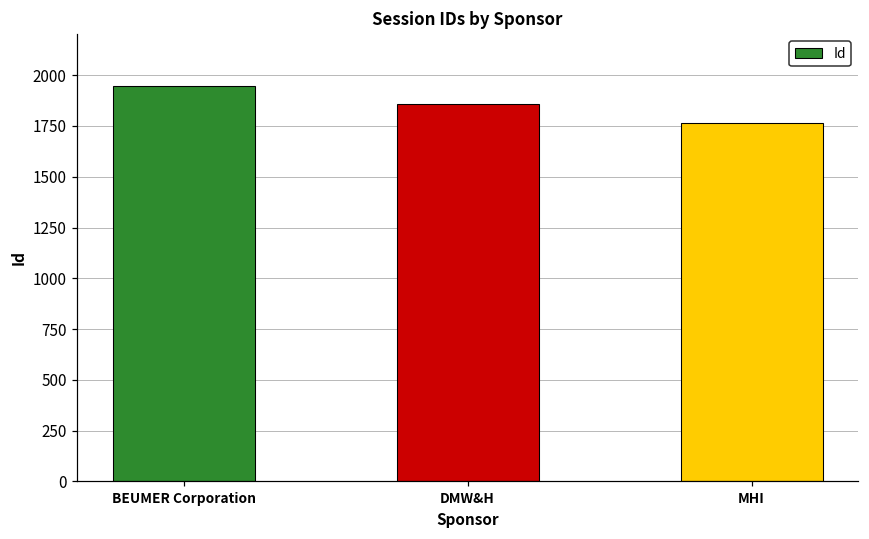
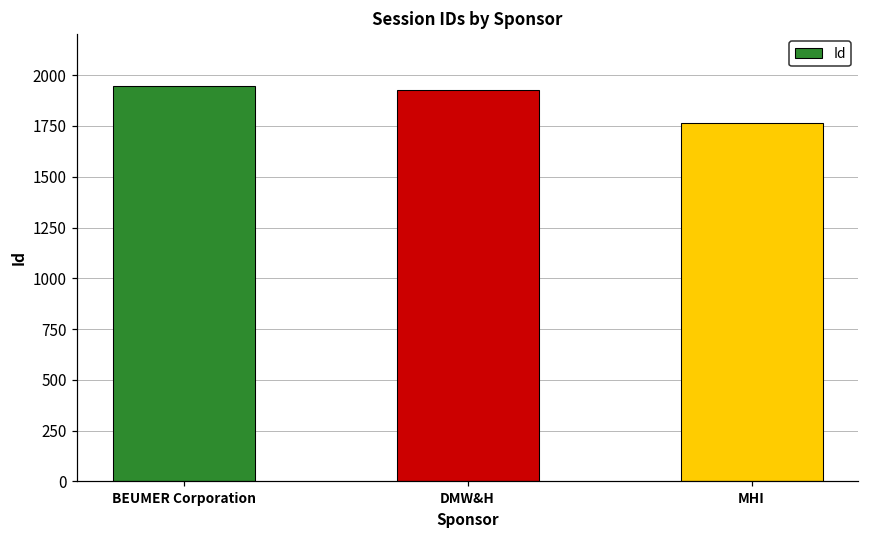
DMW&H: 1860 -> 1930
